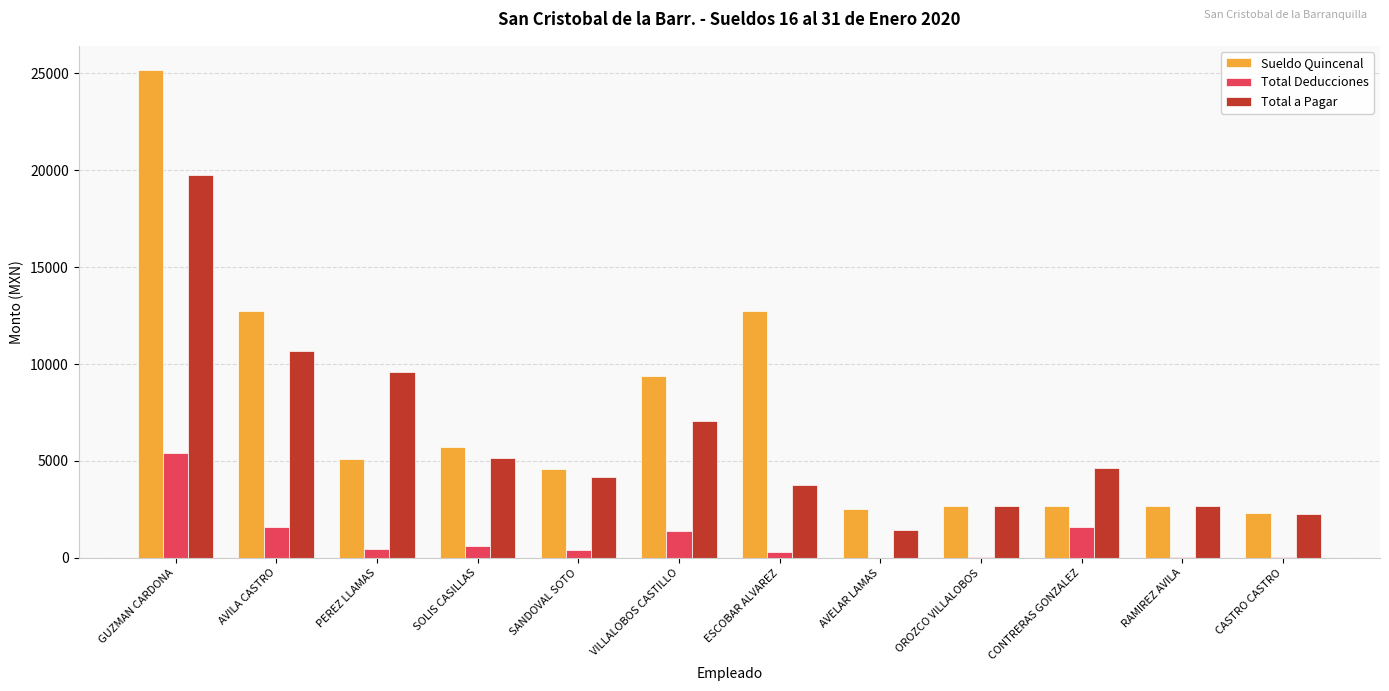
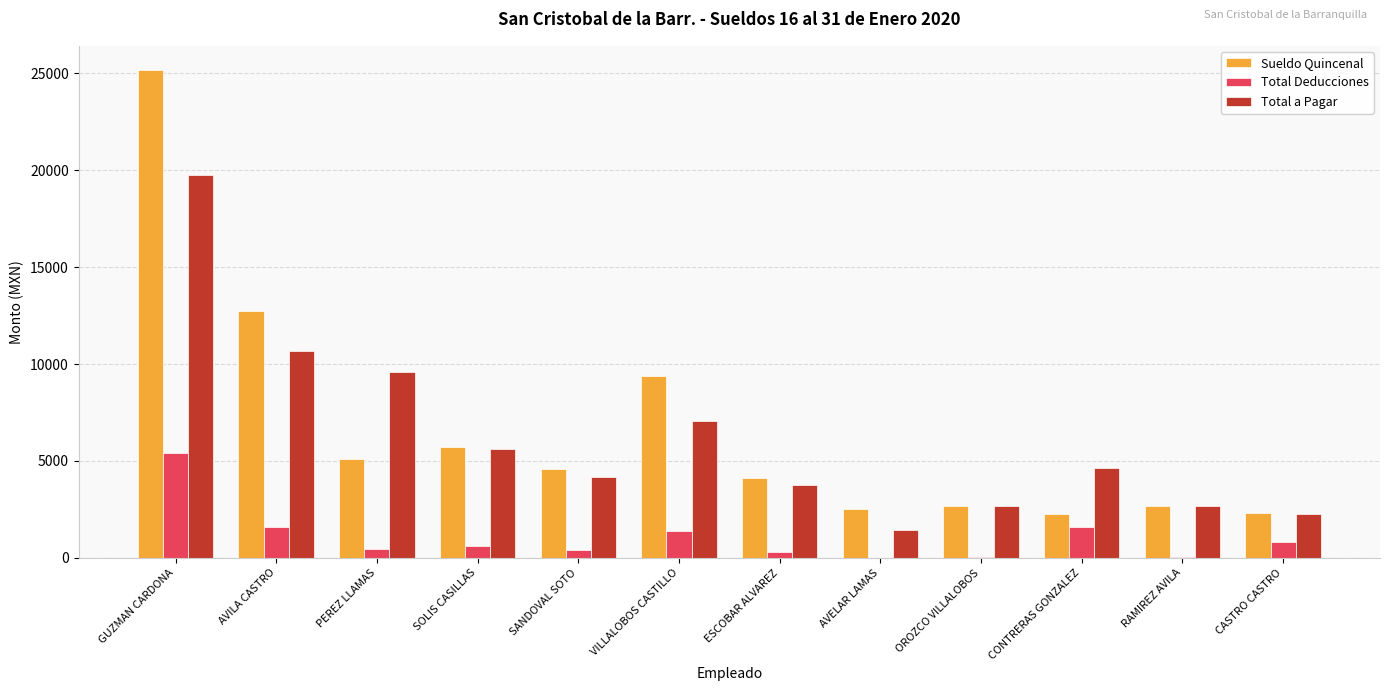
Total a Pagar, SOLIS CASILLAS: 5100 -> 5600
Sueldo Quincenal, ESCOBAR ALVAREZ: 12700 -> 4100
Sueldo Quincenal, CONTRERAS GONZALEZ: 2700 -> 2200
Total Deducciones, CASTRO CASTRO: 0 -> 800
